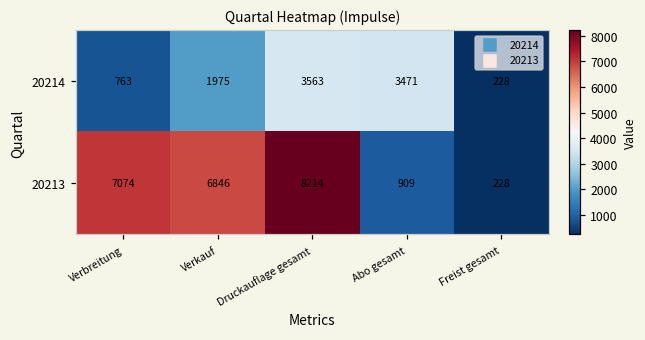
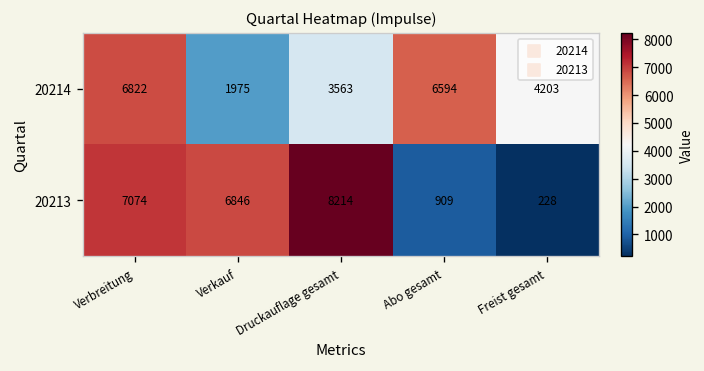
20214, Verbreitung: 763 -> 6822
20214, Abo gesamt: 3471 -> 6594
20214, Freist gesamt: 228 -> 4203
